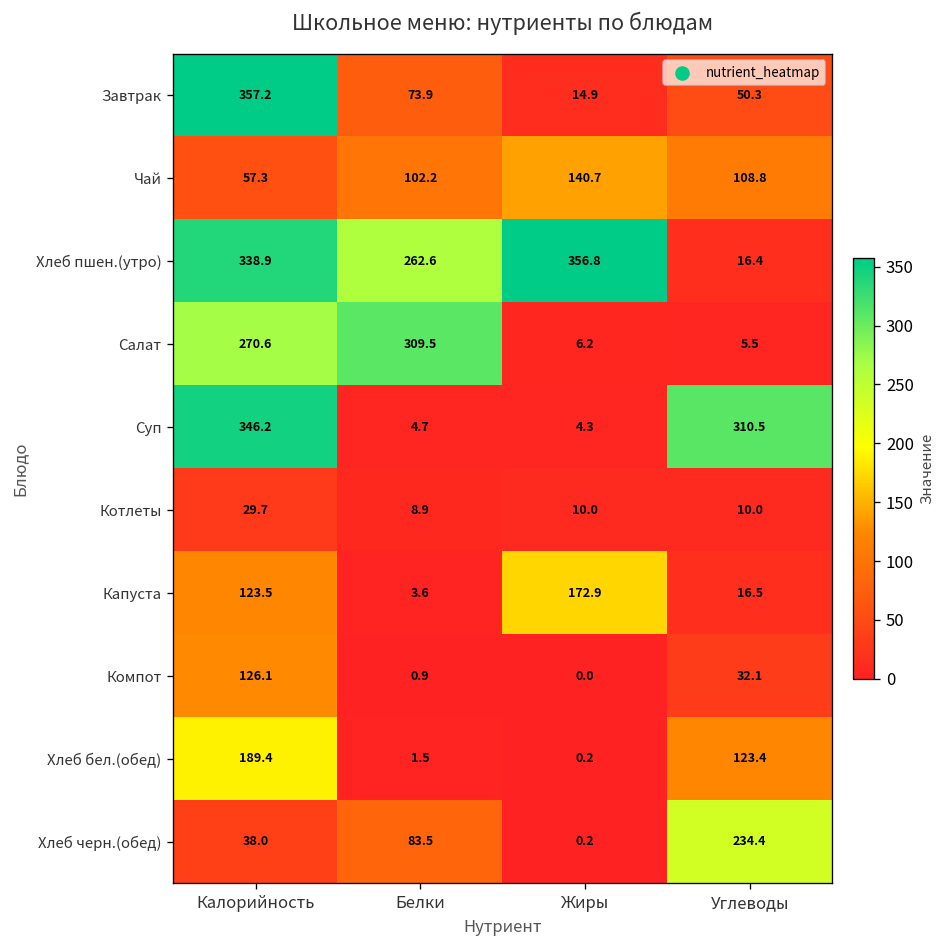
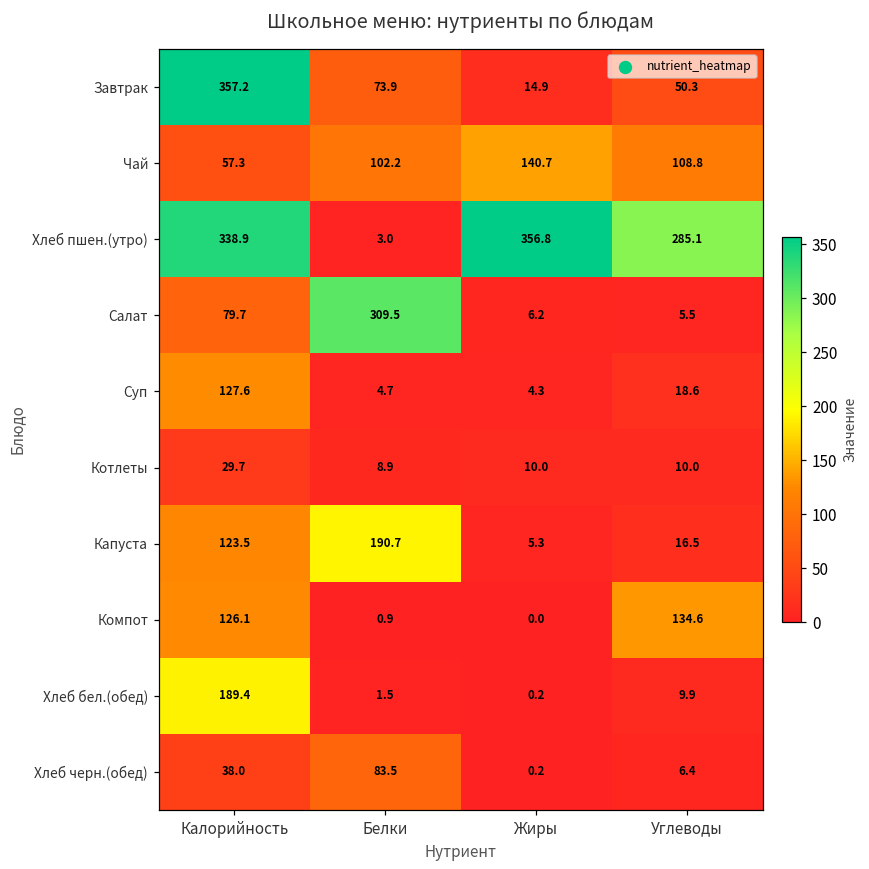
Хлеб пшен.(утро), Белки: 262.6 -> 3.0
Хлеб пшен.(утро), Углеводы: 16.4 -> 285.1
Салат, Калорийность: 270.6 -> 79.7
Суп, Калорийность: 346.2 -> 127.6
Суп, Углеводы: 310.5 -> 18.6
Капуста, Белки: 3.6 -> 190.7
Капуста, Жиры: 172.9 -> 5.3
Компот, Углеводы: 32.1 -> 134.6
Хлеб бел.(обед), Углеводы: 123.4 -> 9.9
Хлеб черн.(обед), Углеводы: 234.4 -> 6.4
